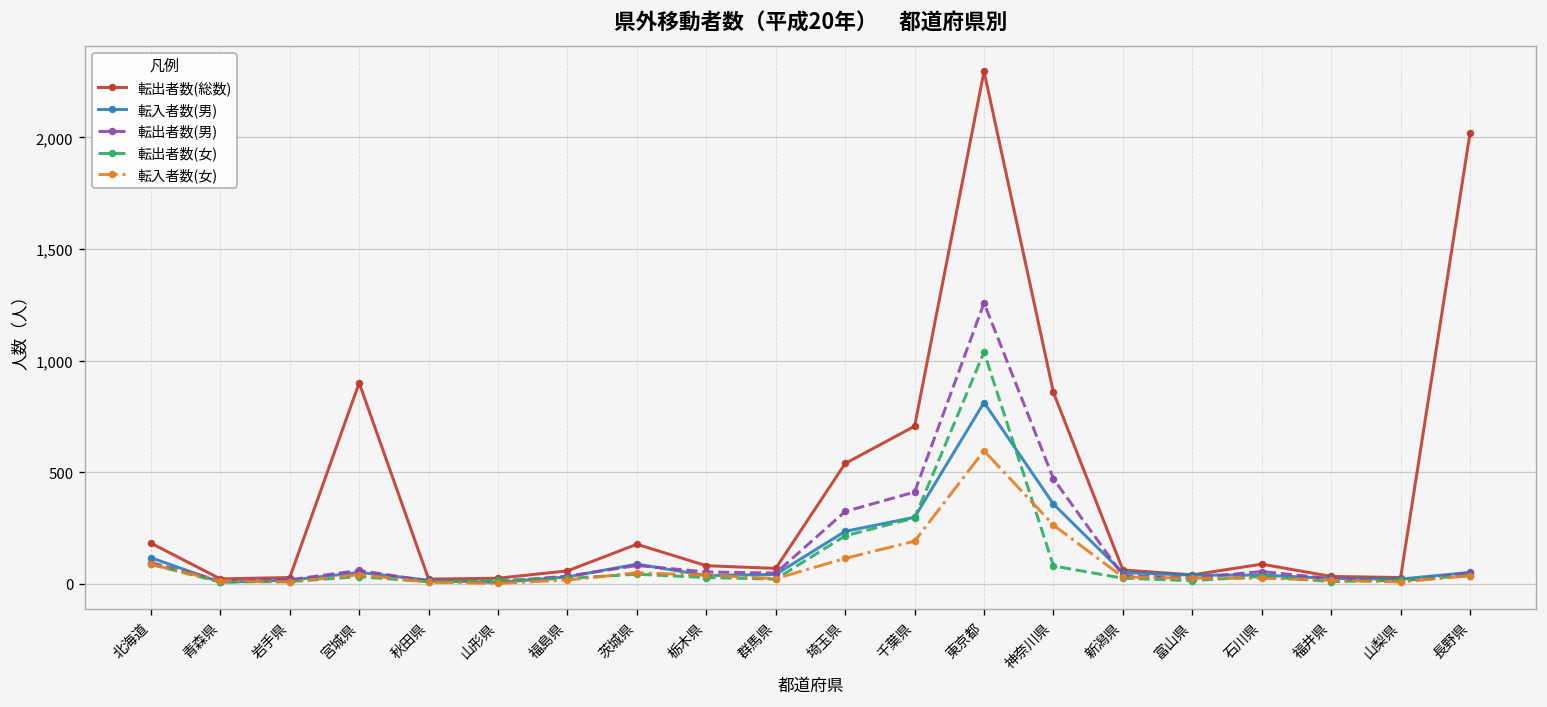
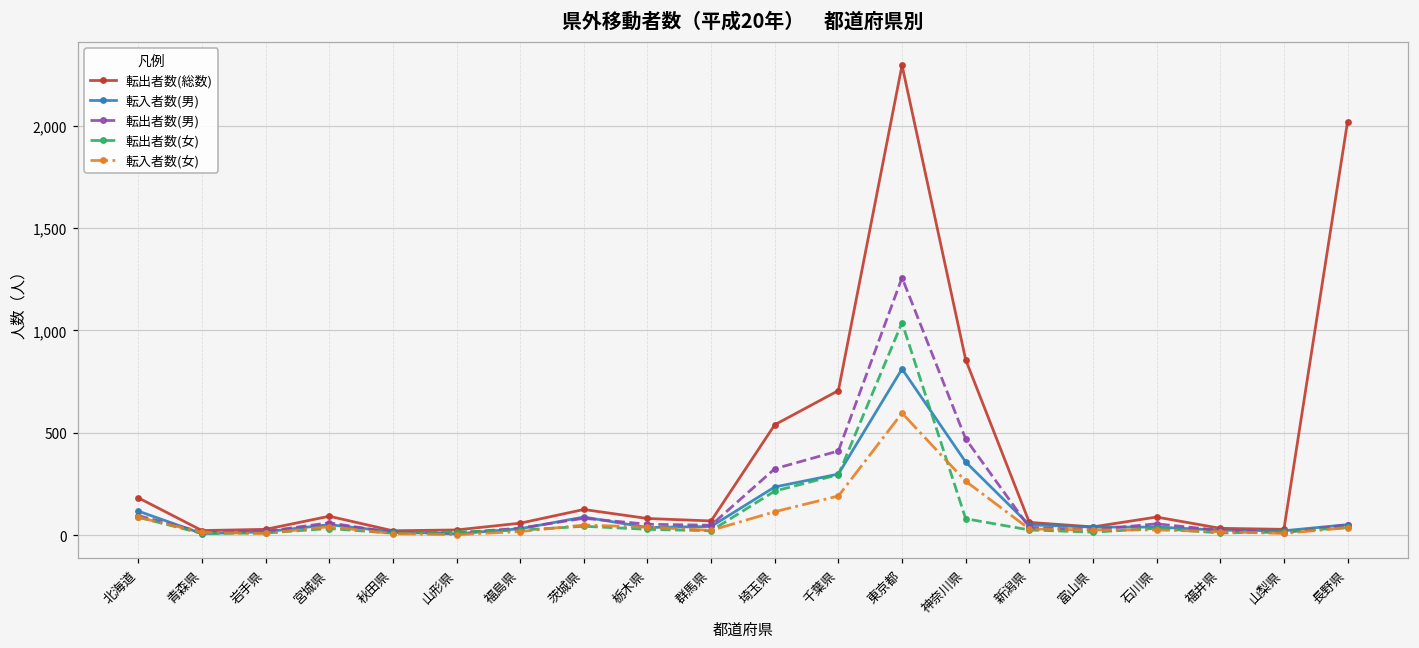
転出者数(総数), 宮城県: 900 -> 90
転出者数(総数), 茨城県: 180 -> 130
